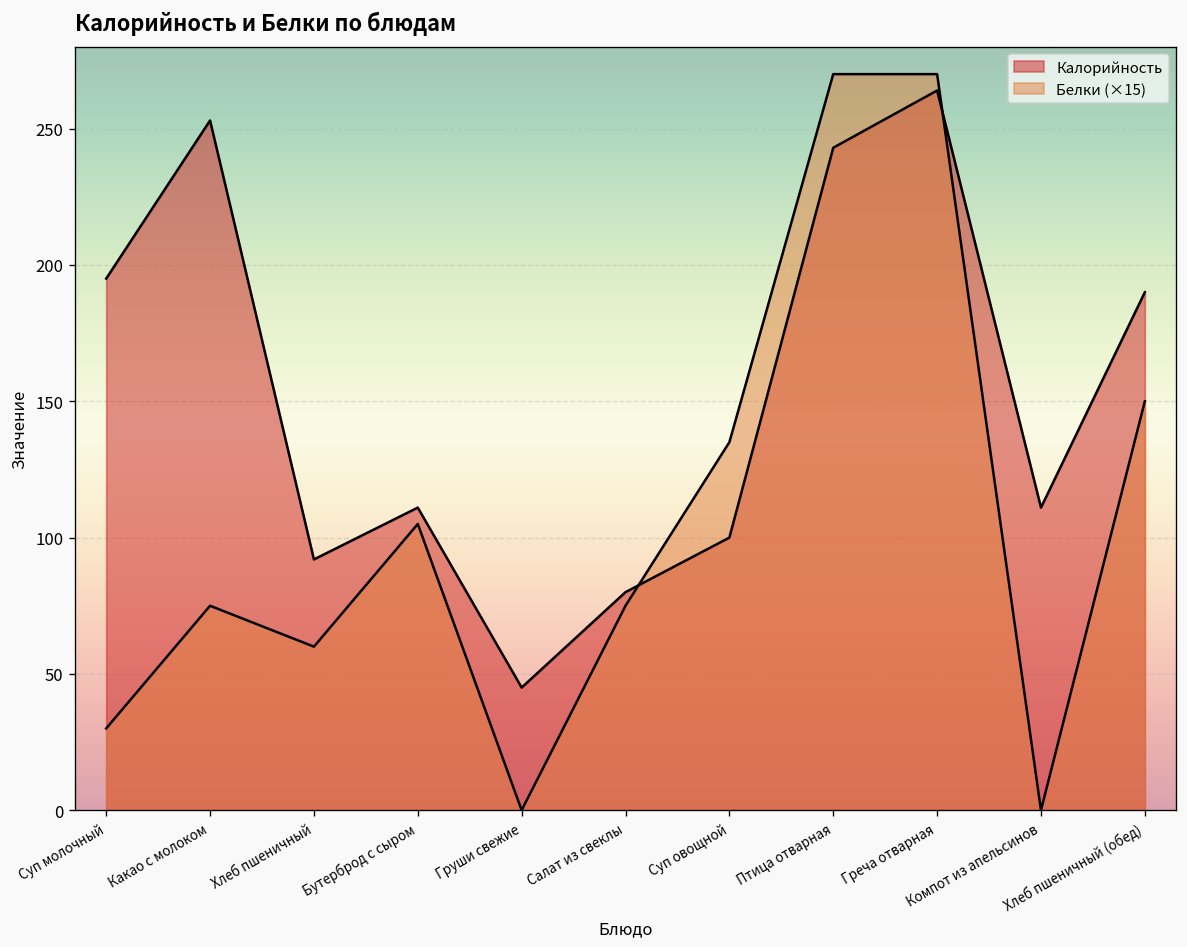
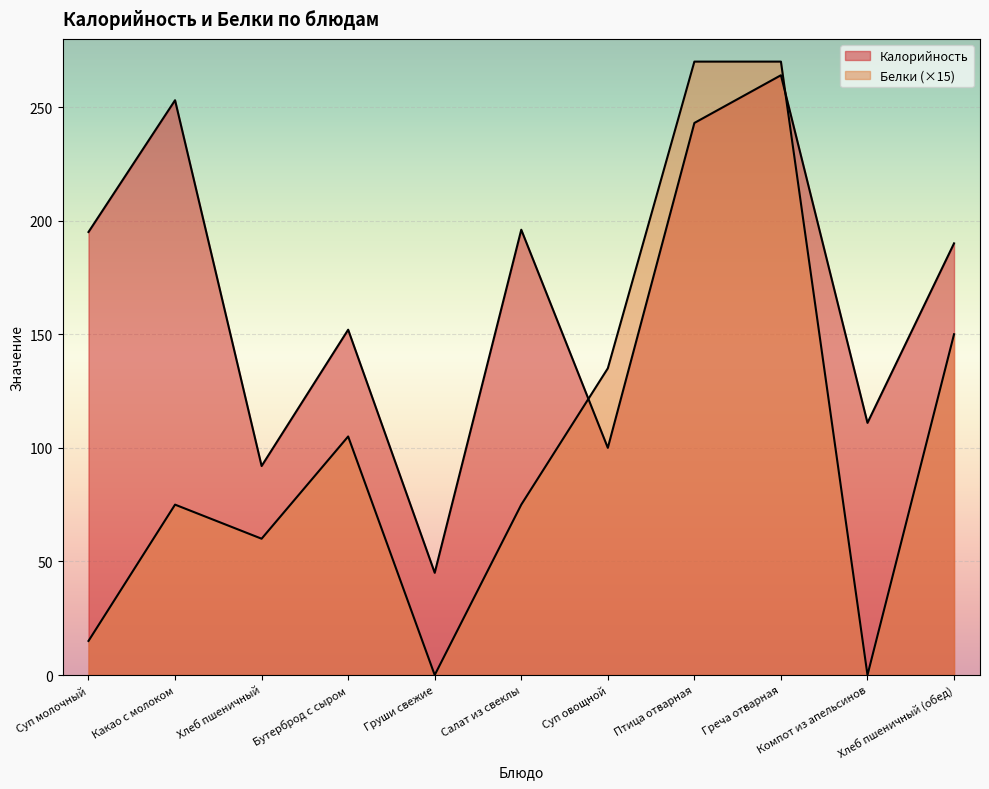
Белки (×15), Суп молочный: 30 -> 15
Калорийность, Бутерброд с сыром: 111 -> 152
Калорийность, Салат из свеклы: 80 -> 196
